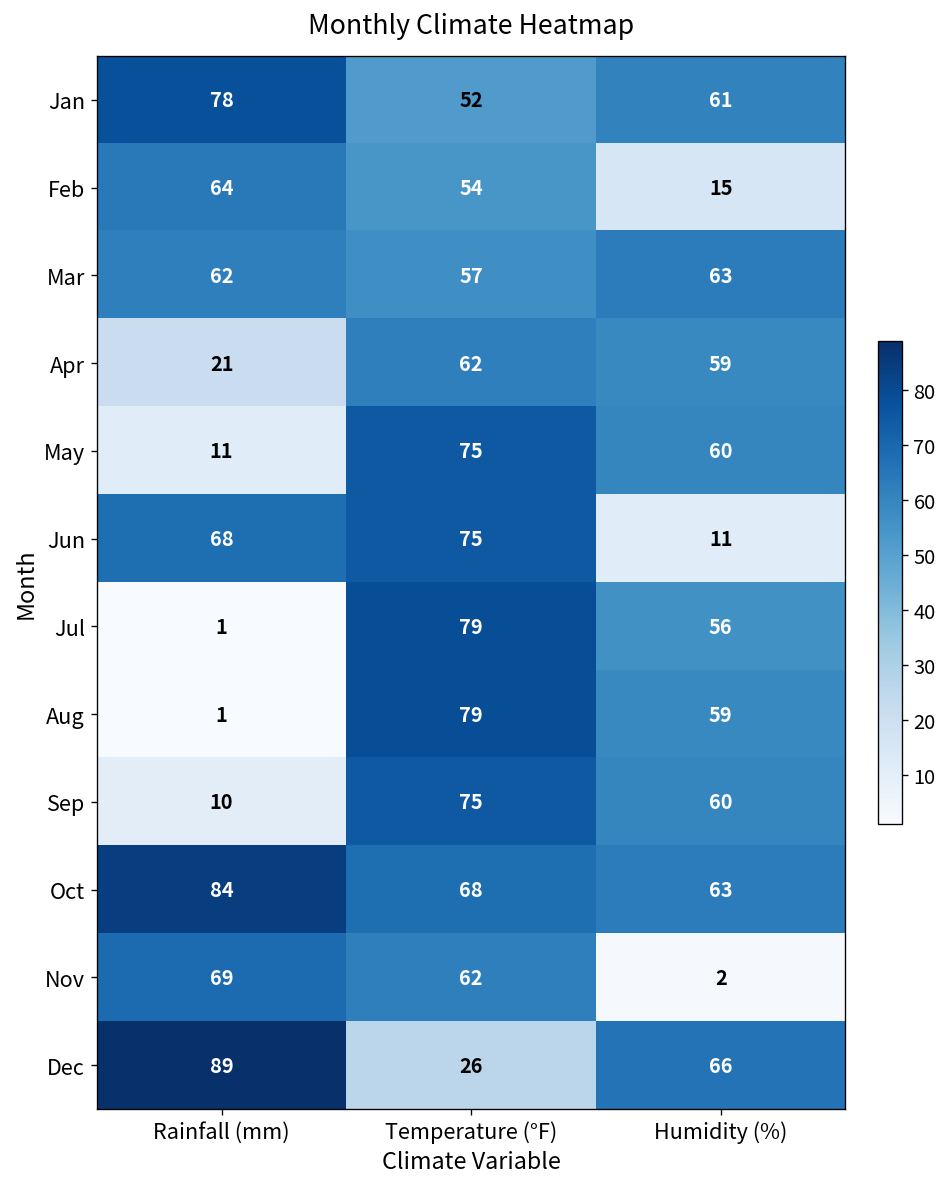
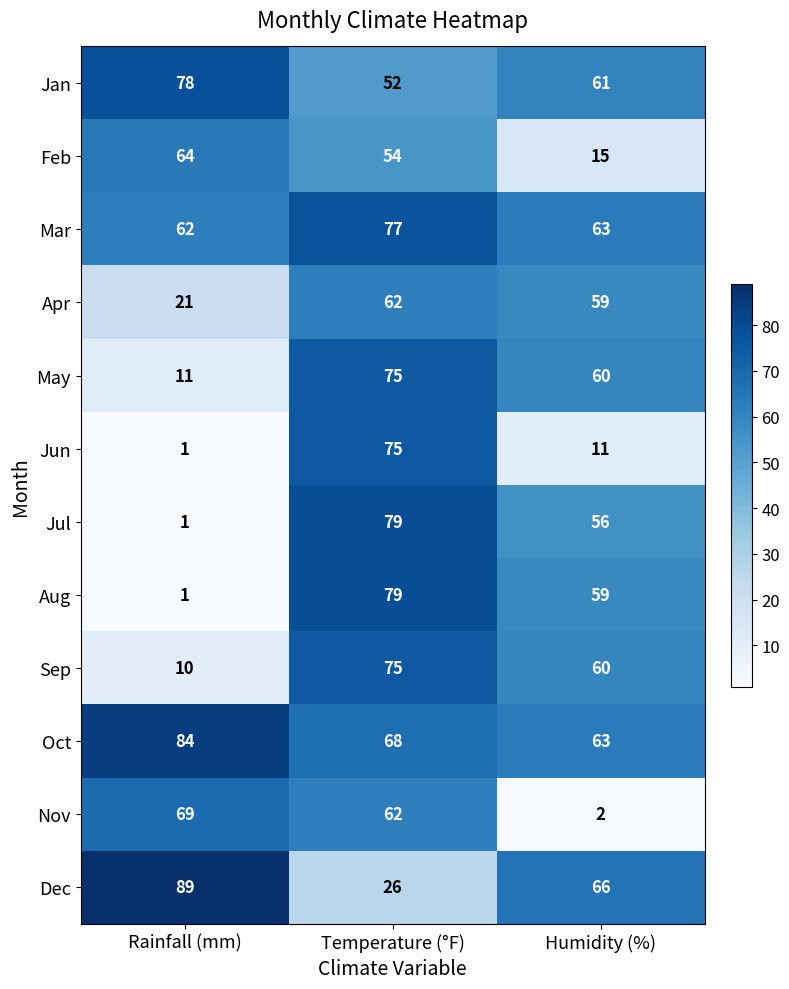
Mar, Temperature (°F): 57 -> 77
Jun, Rainfall (mm): 68 -> 1
